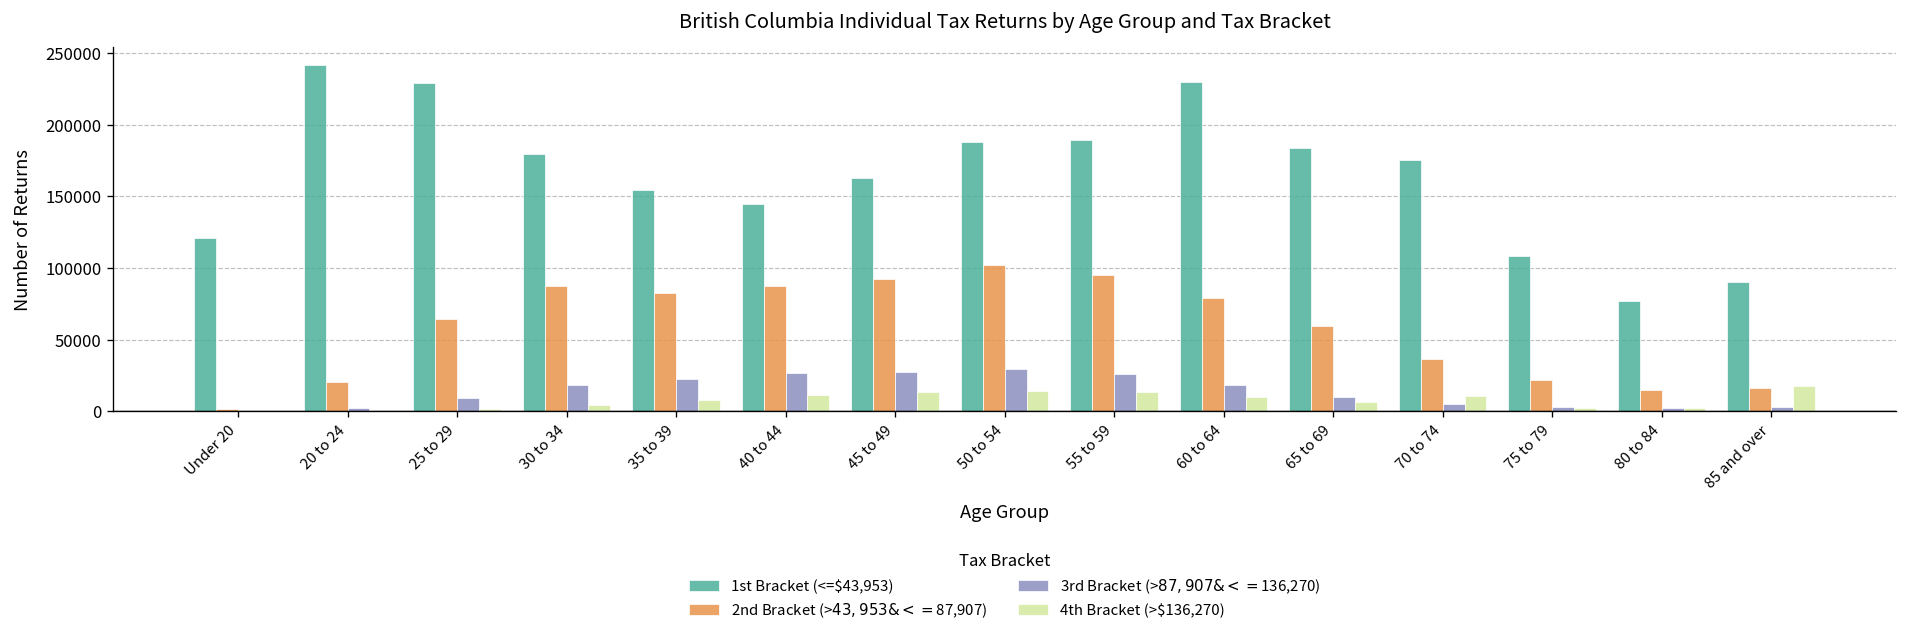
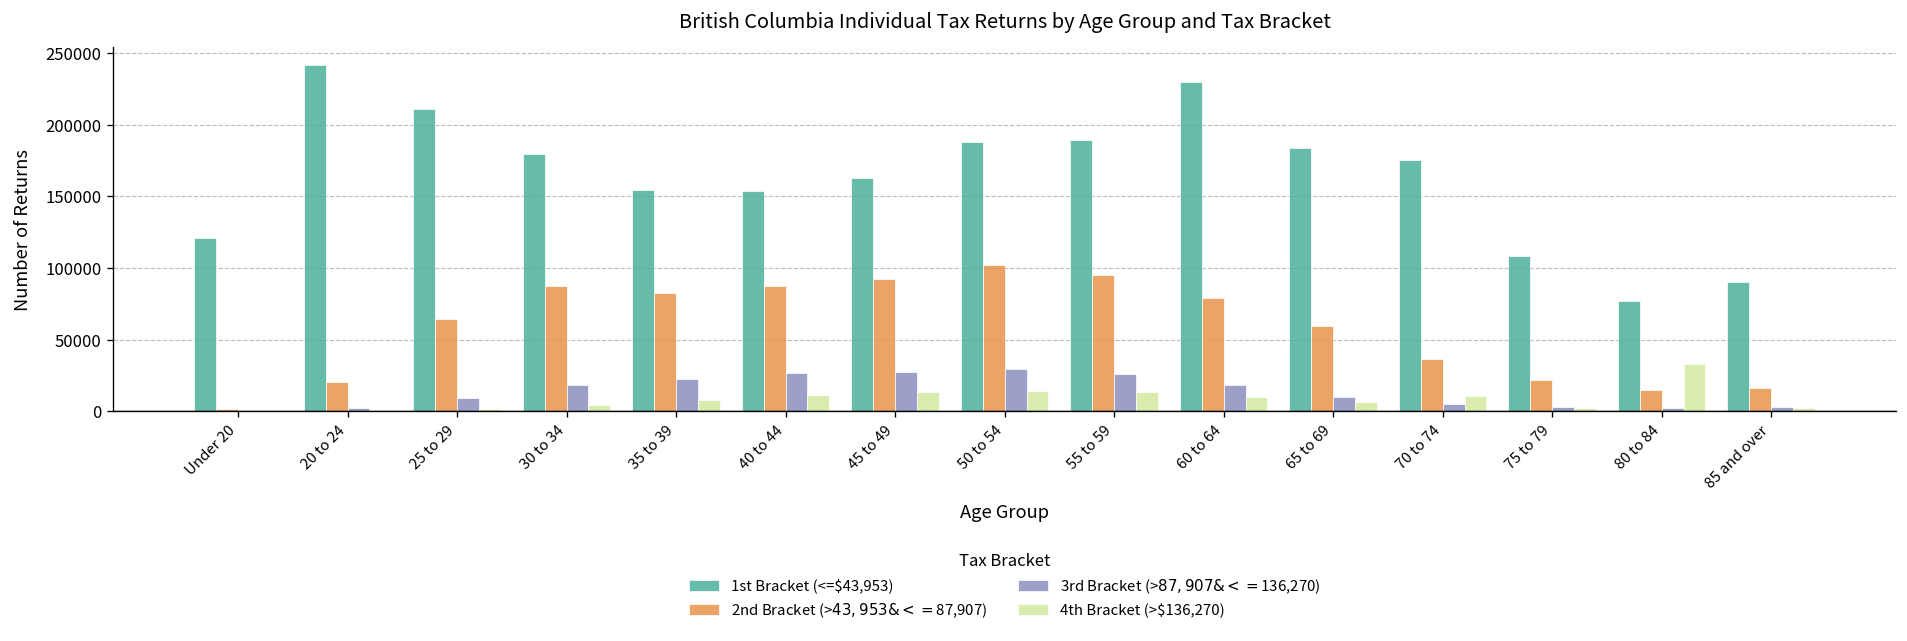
1st Bracket (<=$43,953), 25 to 29: 229000 -> 211000
1st Bracket (<=$43,953), 40 to 44: 144000 -> 154000
4th Bracket (>$136,270), 80 to 84: 2000 -> 33000
4th Bracket (>$136,270), 85 and over: 17000 -> 2000
